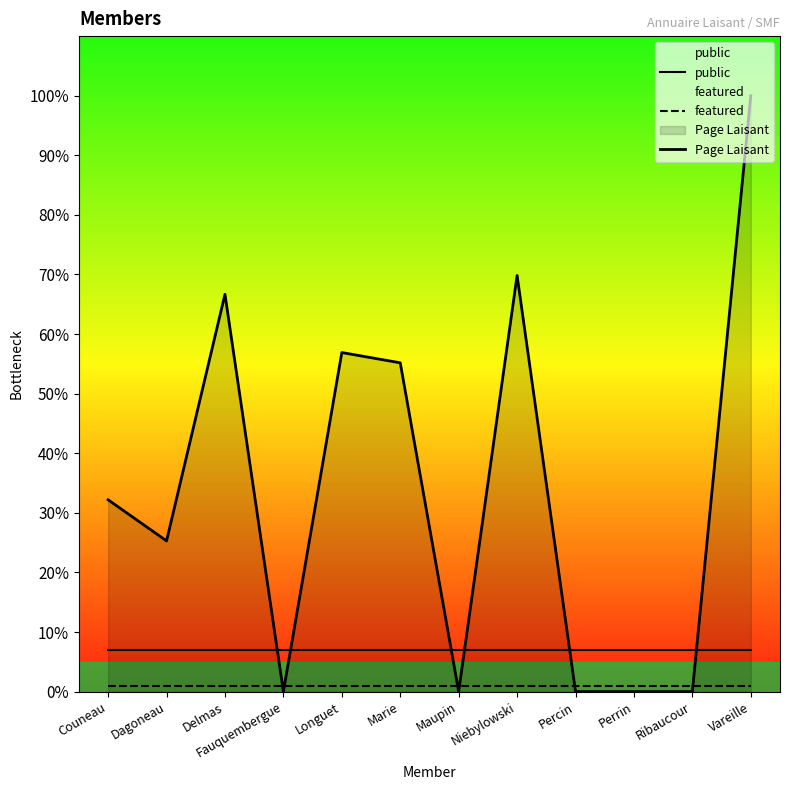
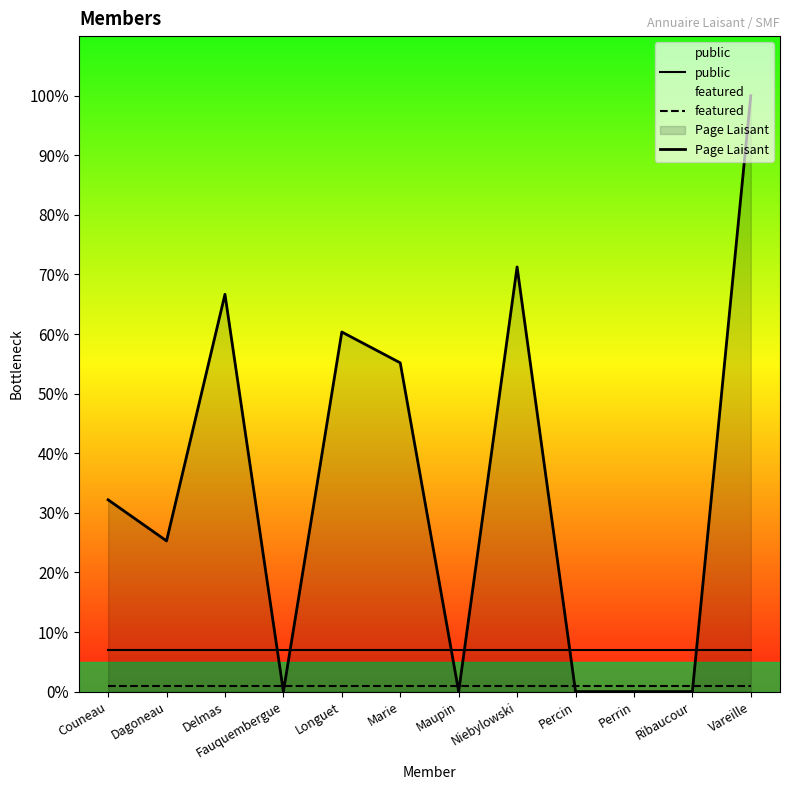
Page Laisant, Longuet: 57% -> 60%
Page Laisant, Niebylowski: 70% -> 71%
